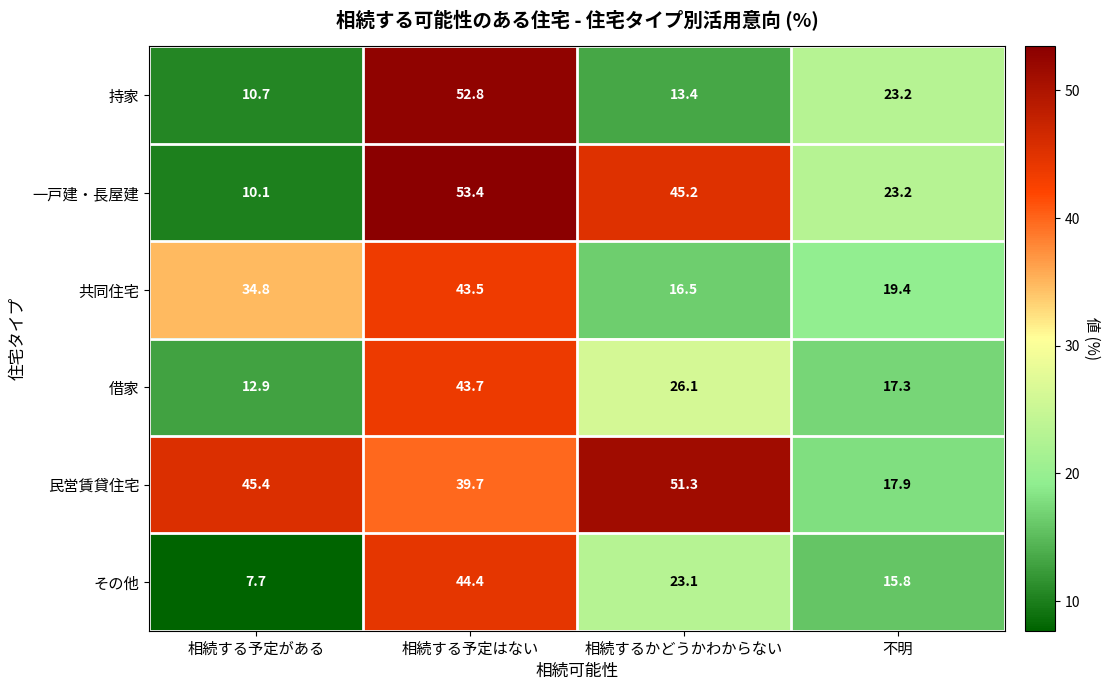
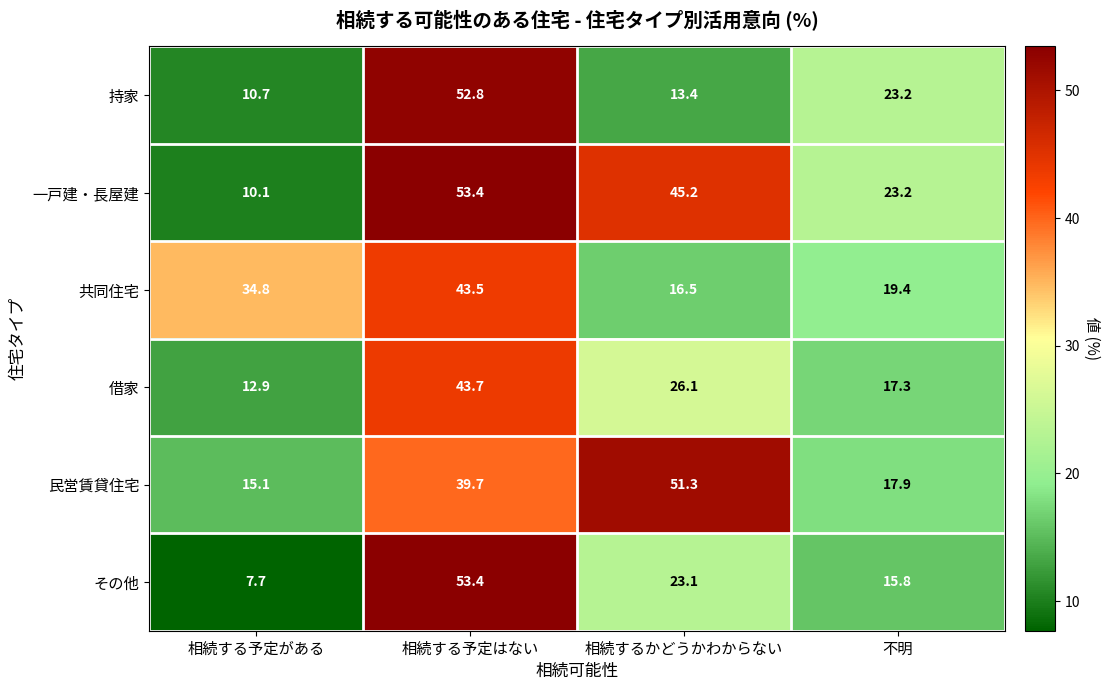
民営賃貸住宅, 相続する予定がある: 45.4 -> 15.1
その他, 相続する予定はない: 44.4 -> 53.4
